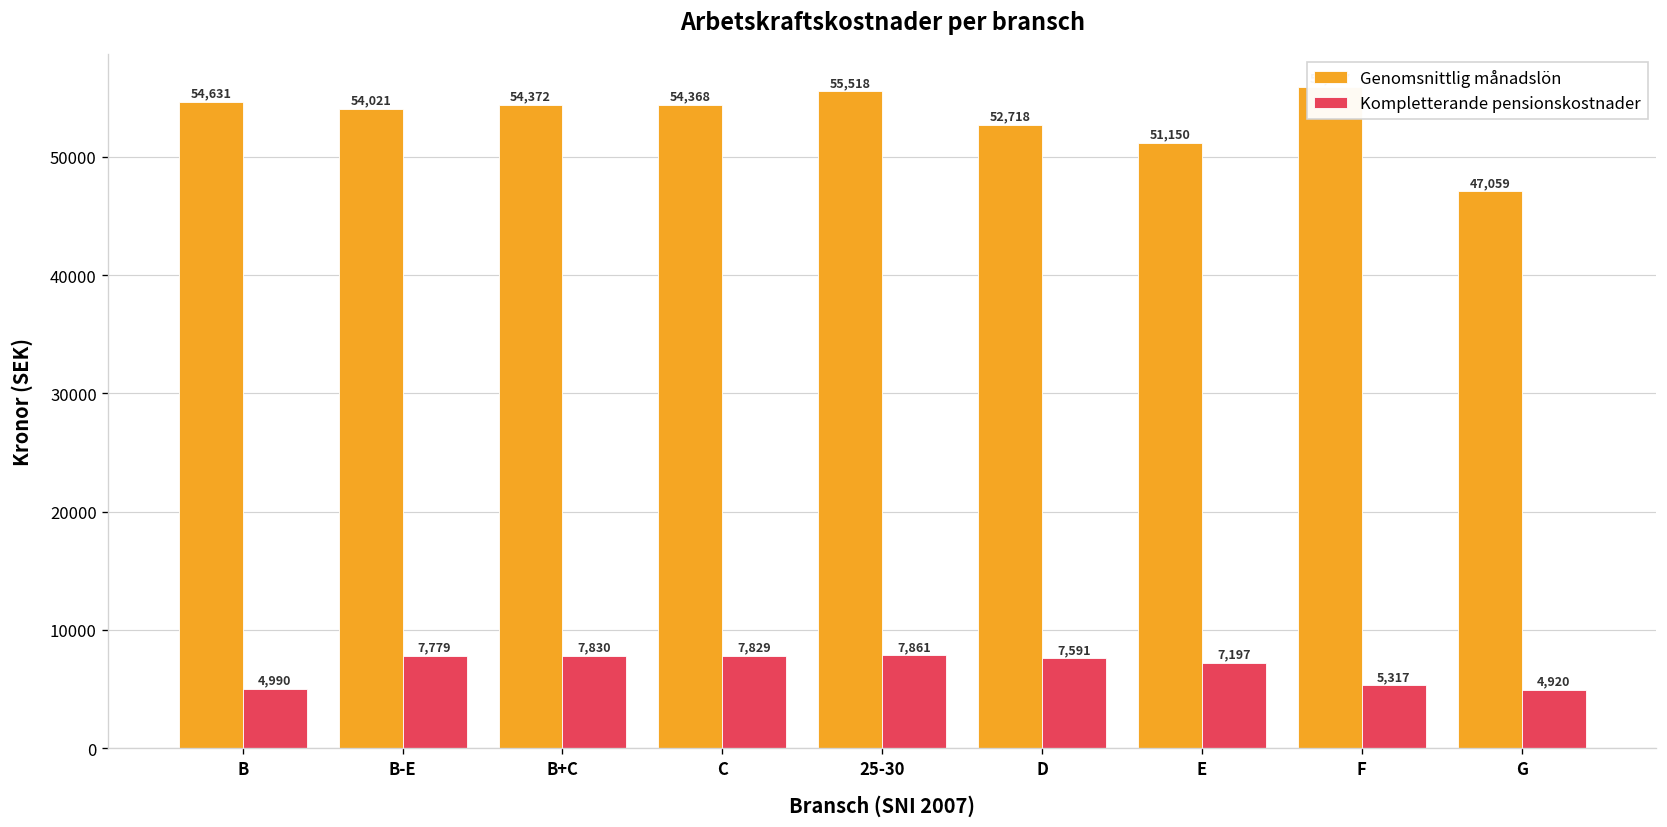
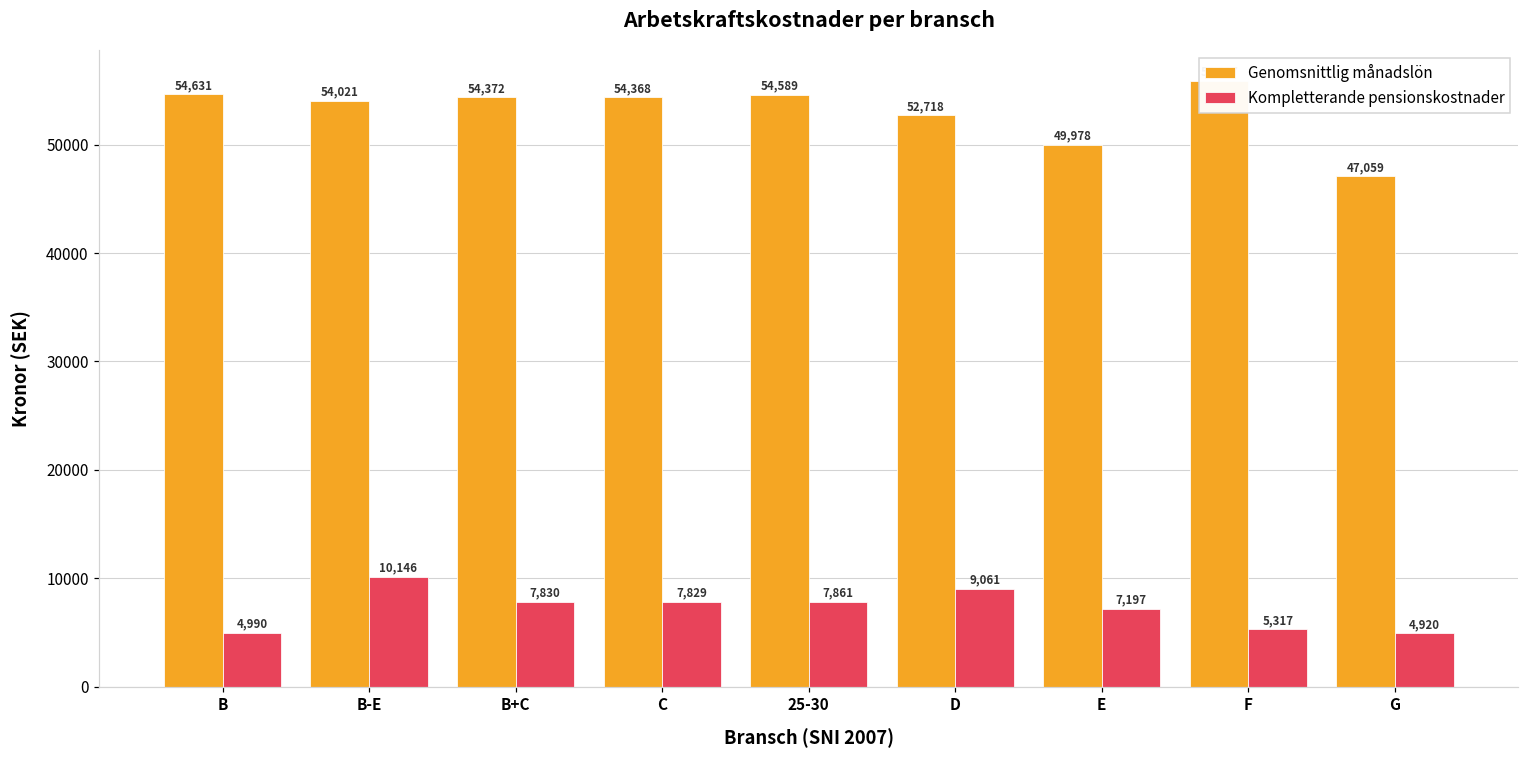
Kompletterande pensionskostnader, B-E: 7,779 -> 10,146
Genomsnittlig månadslön, 25-30: 55,518 -> 54,589
Kompletterande pensionskostnader, D: 7,591 -> 9,061
Genomsnittlig månadslön, E: 51,150 -> 49,978
